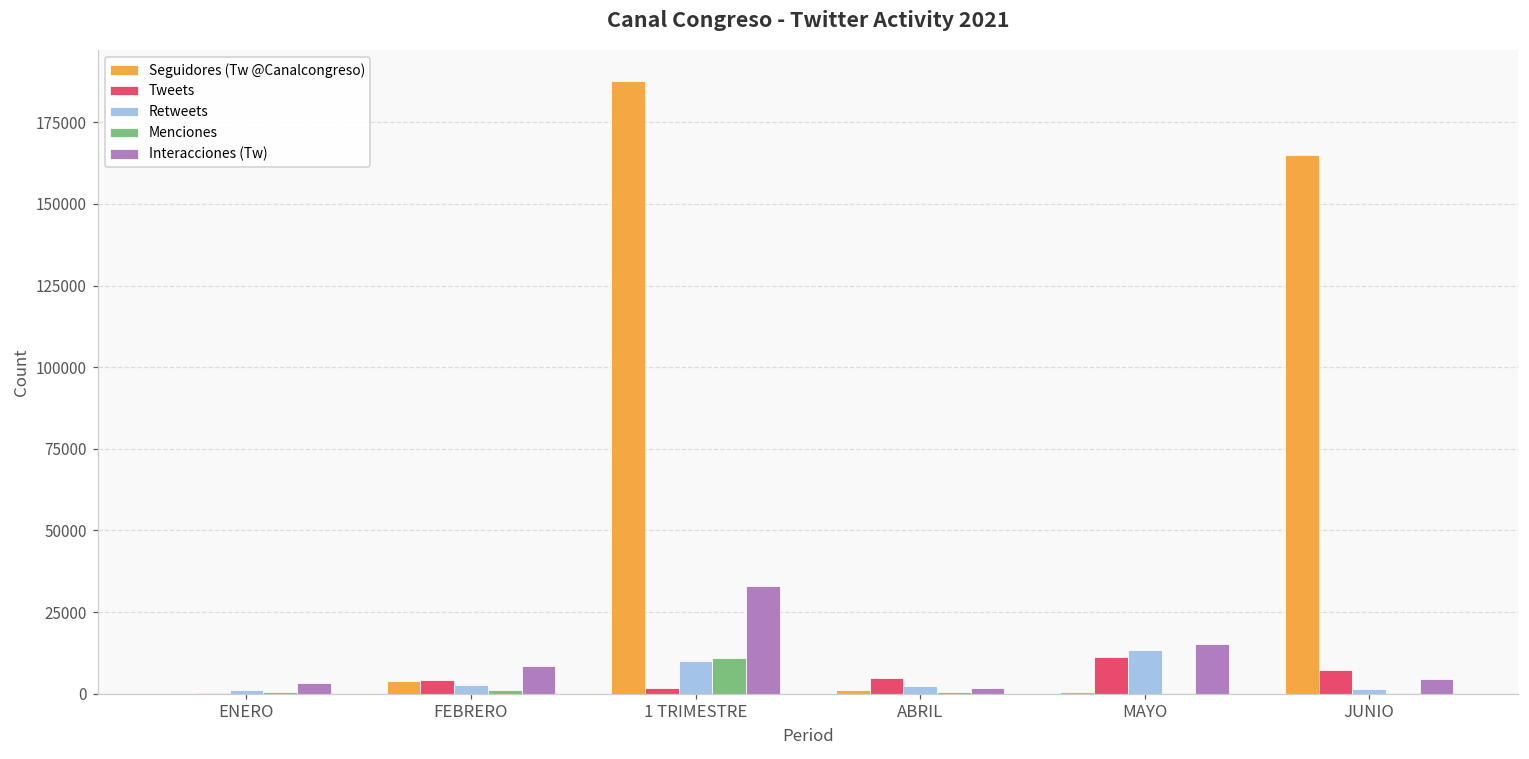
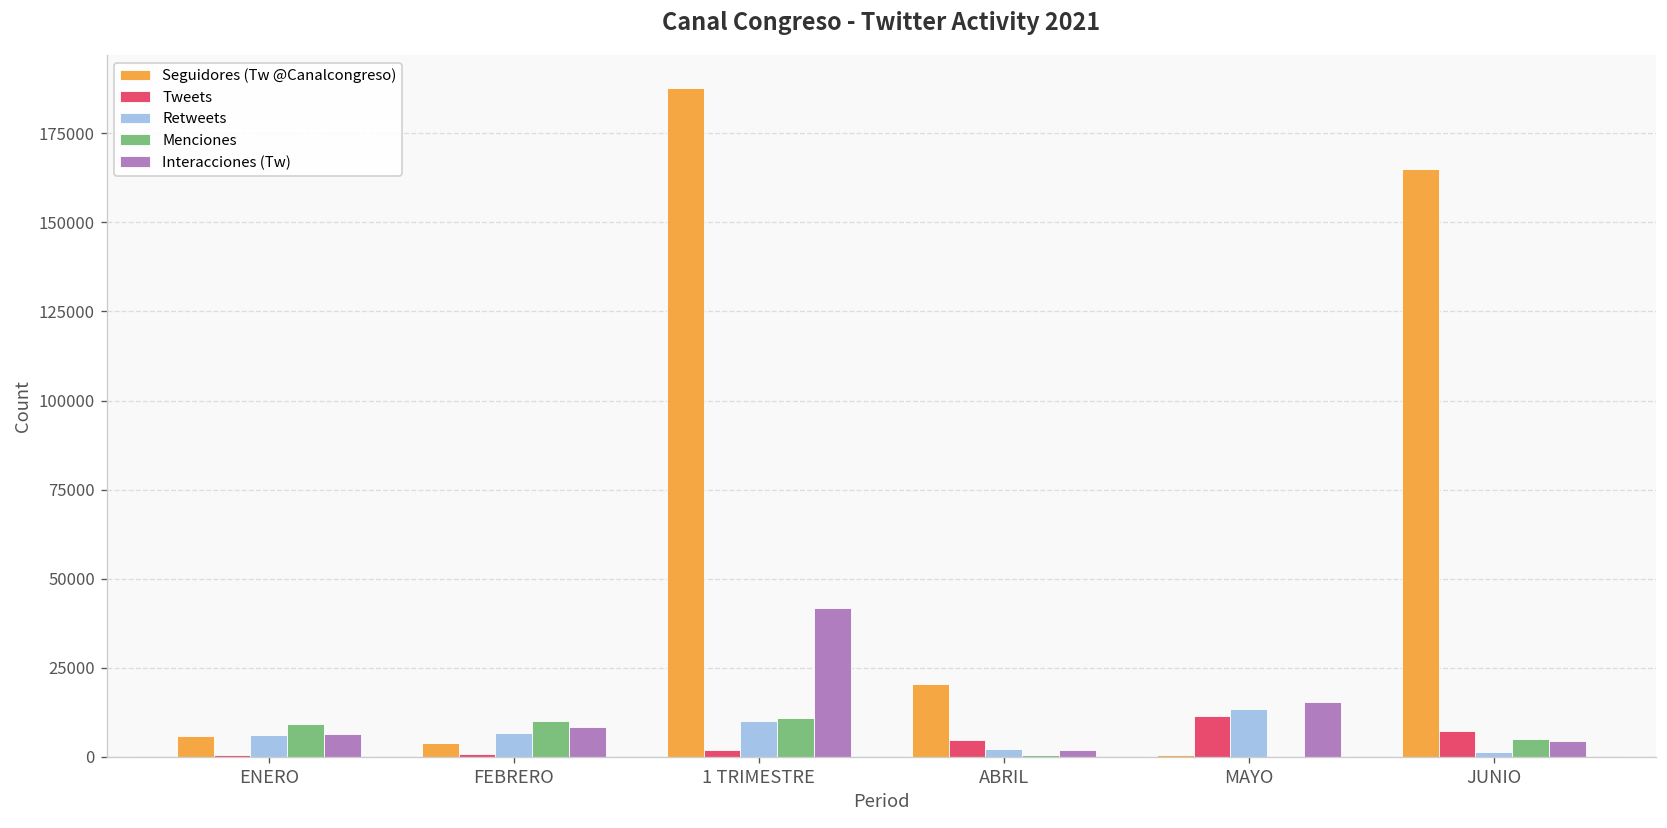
Seguidores (Tw @Canalcongreso), ENERO: 0 -> 6000
Retweets, ENERO: 1000 -> 6000
Menciones, ENERO: 1000 -> 9000
Interacciones (Tw), ENERO: 3000 -> 6000
Tweets, FEBRERO: 4000 -> 1000
Retweets, FEBRERO: 3000 -> 7000
Menciones, FEBRERO: 1000 -> 10000
Interacciones (Tw), 1 TRIMESTRE: 33000 -> 42000
Seguidores (Tw @Canalcongreso), ABRIL: 1000 -> 20000
Menciones, JUNIO: 0 -> 5000
